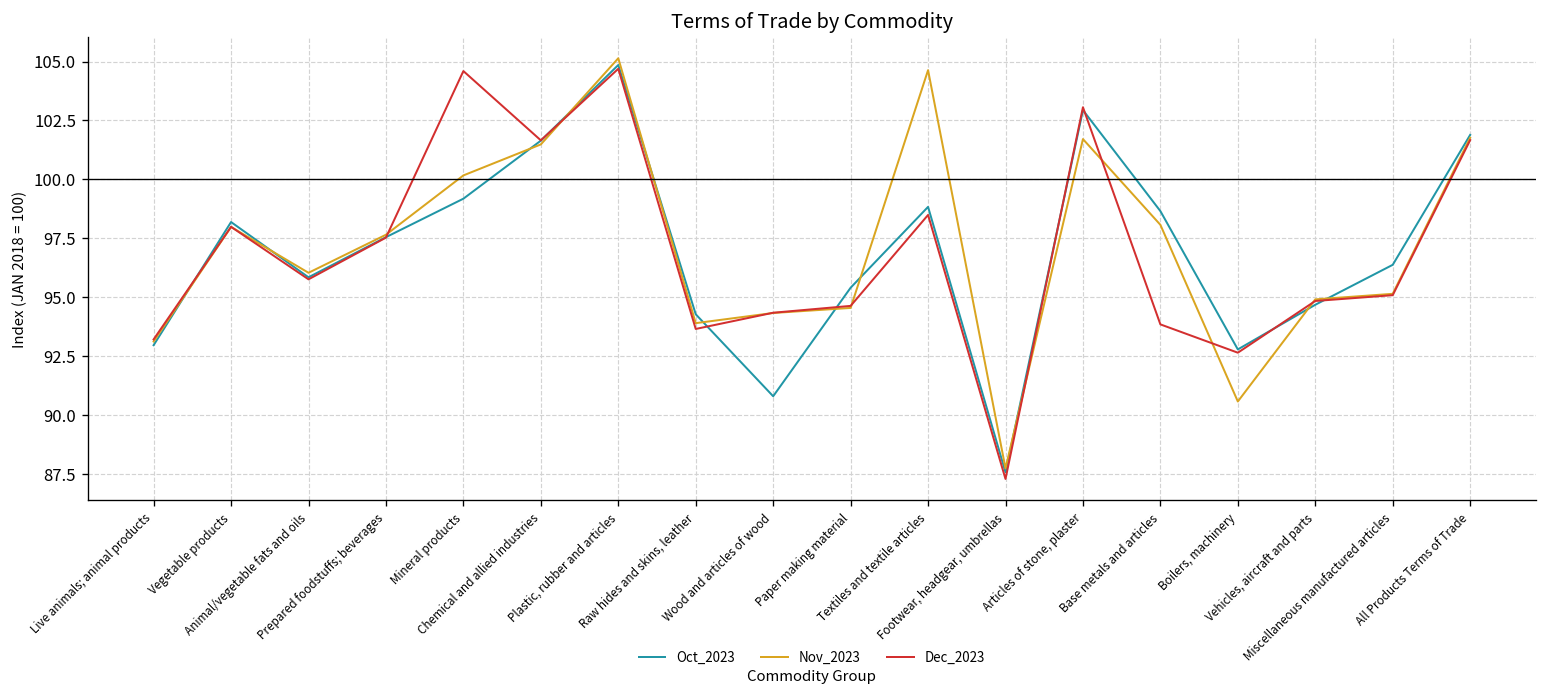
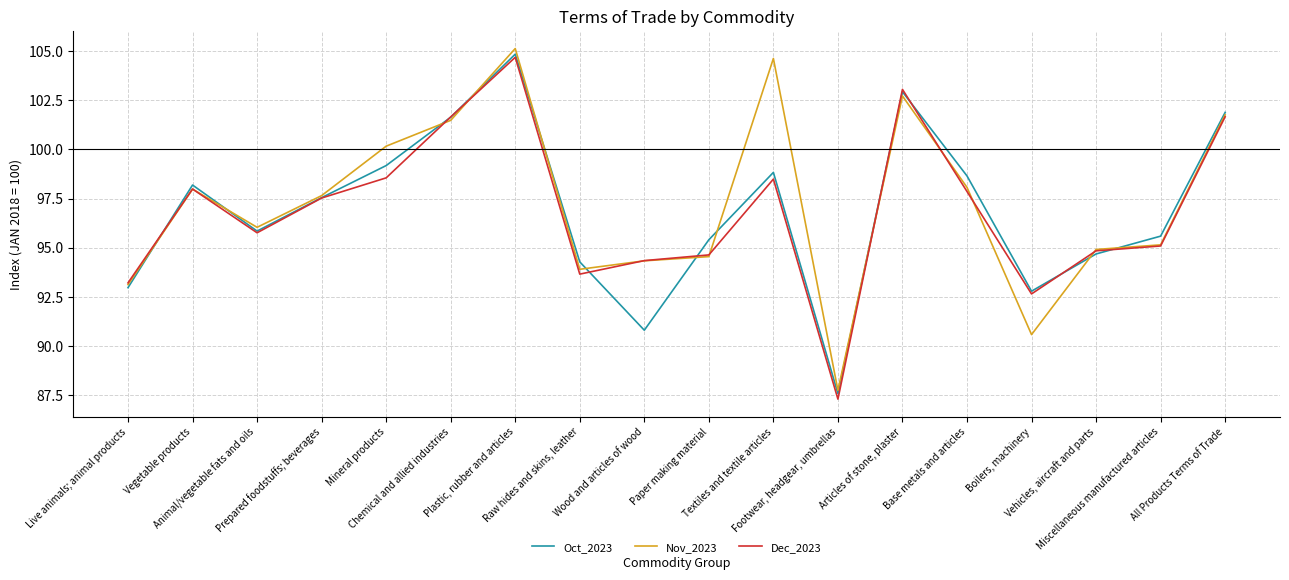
Dec_2023, Mineral products: 104.6 -> 98.6
Nov_2023, Articles of stone, plaster: 101.7 -> 102.7
Dec_2023, Base metals and articles: 93.8 -> 97.9
Oct_2023, Miscellaneous manufactured articles: 96.4 -> 95.6
